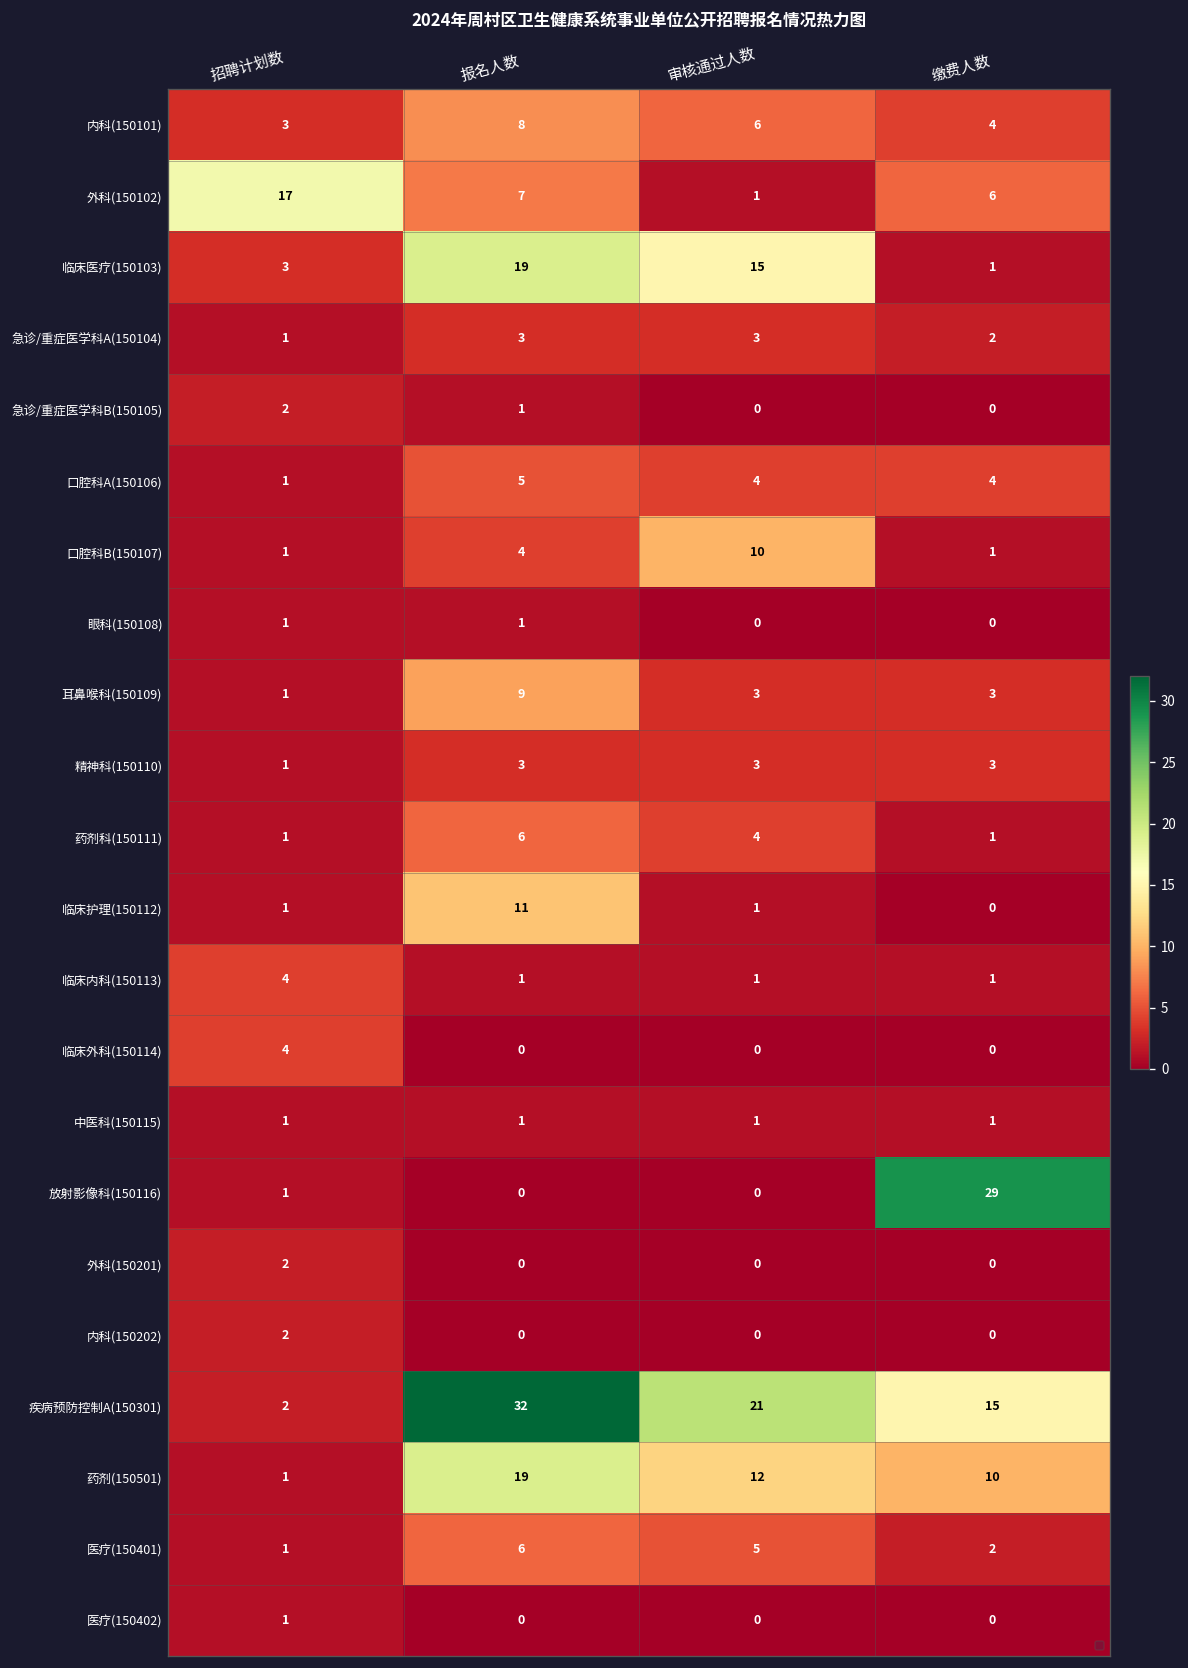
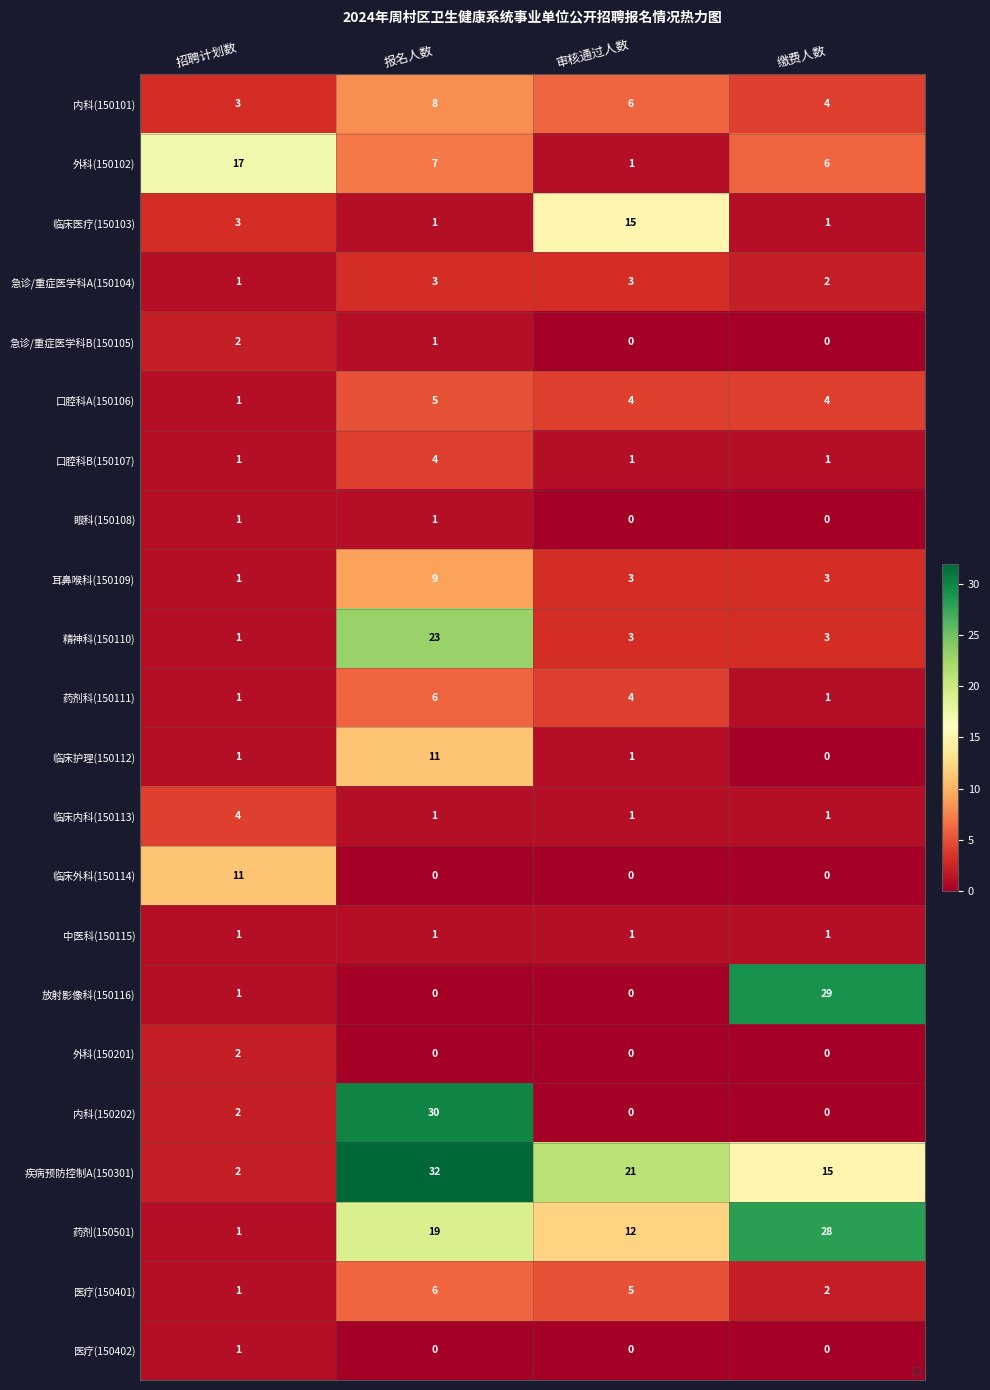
临床医疗(150103), 报名人数: 19 -> 1
口腔科B(150107), 审核通过人数: 10 -> 1
精神科(150110), 报名人数: 3 -> 23
临床外科(150114), 招聘计划数: 4 -> 11
内科(150202), 报名人数: 0 -> 30
药剂(150501), 缴费人数: 10 -> 28
